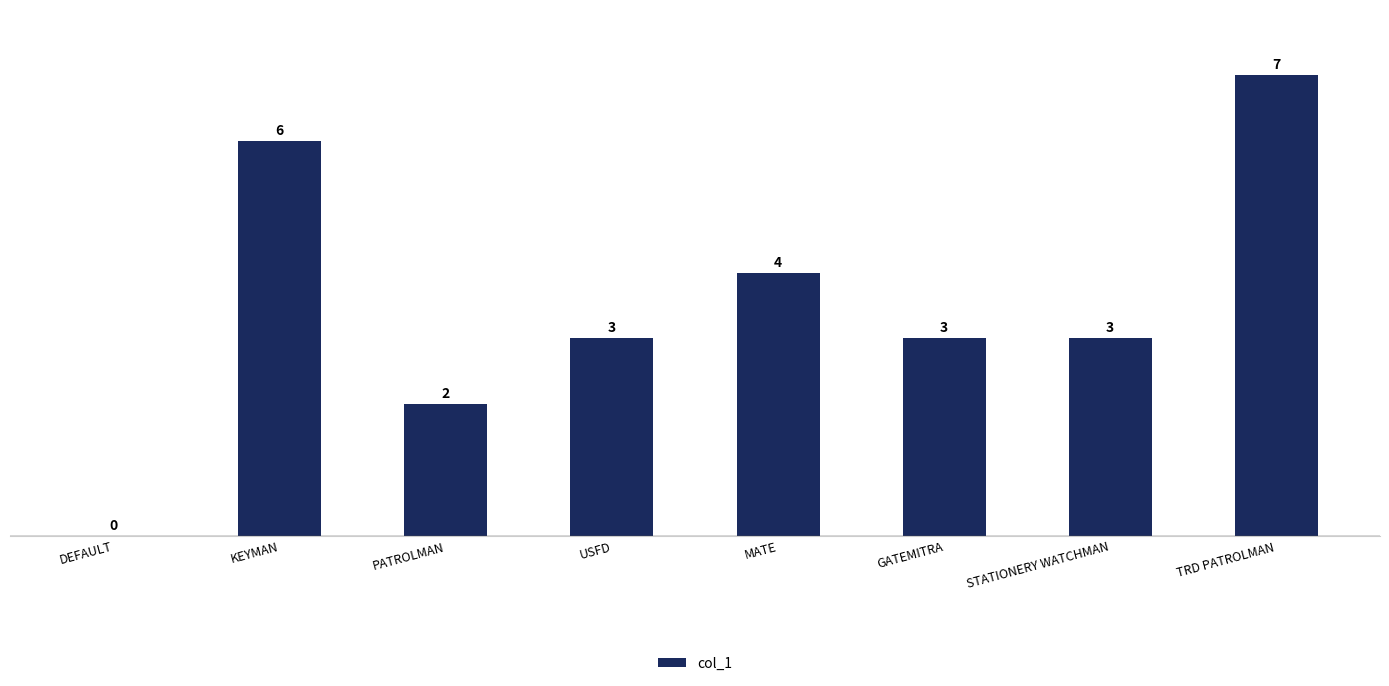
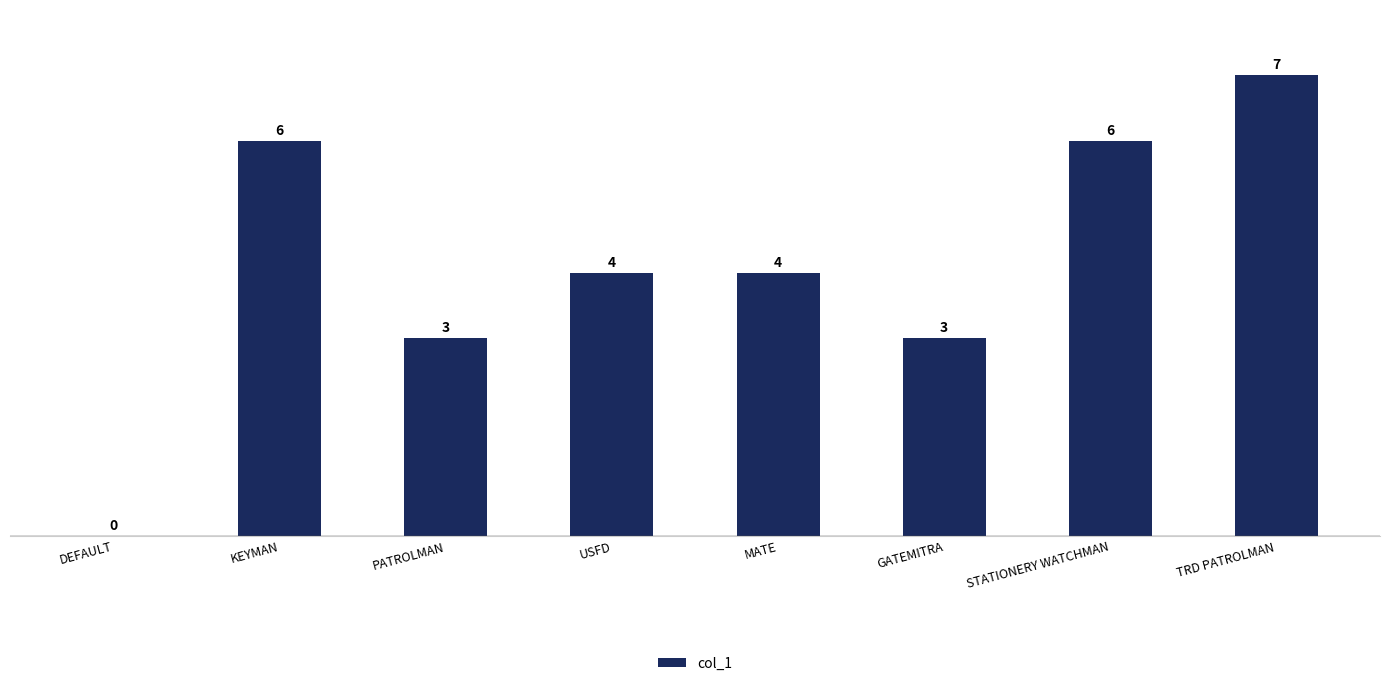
PATROLMAN: 2 -> 3
USFD: 3 -> 4
STATIONERY WATCHMAN: 3 -> 6
